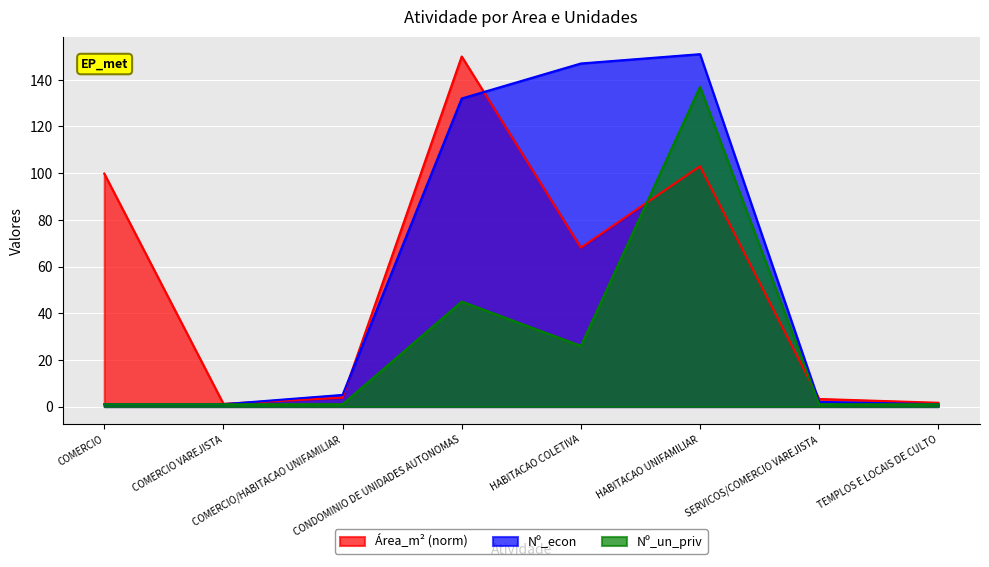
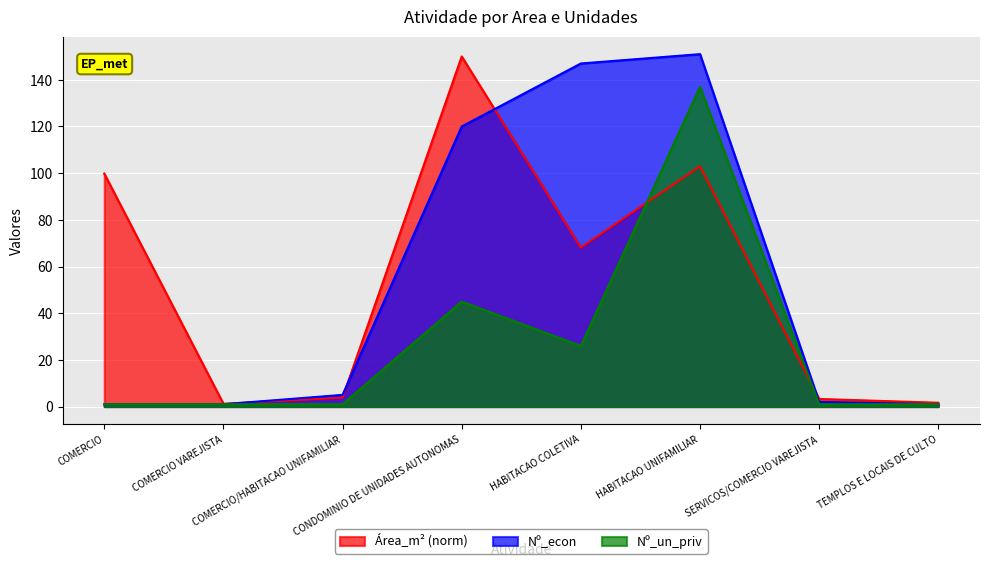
Nº_econ, CONDOMINIO DE UNIDADES AUTONOMAS: 132 -> 120
